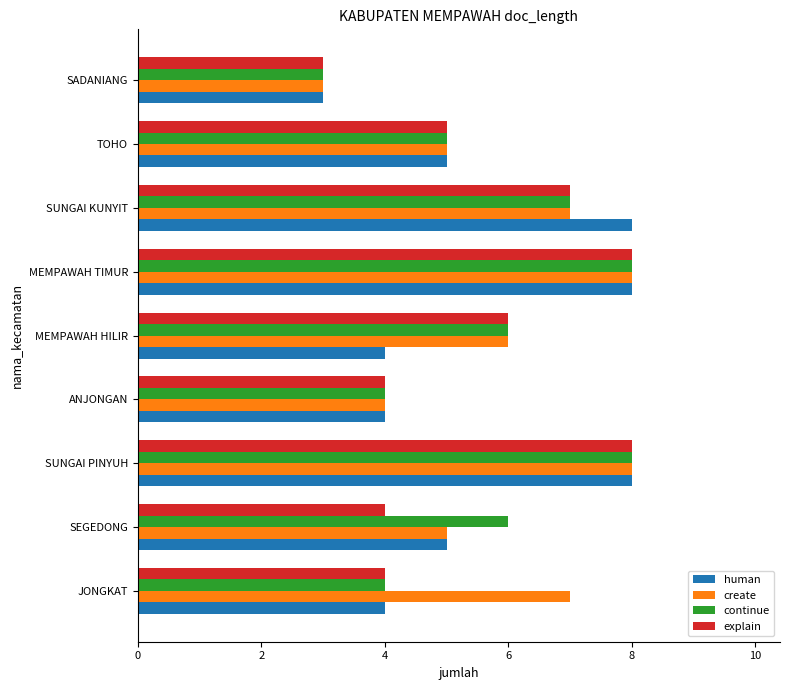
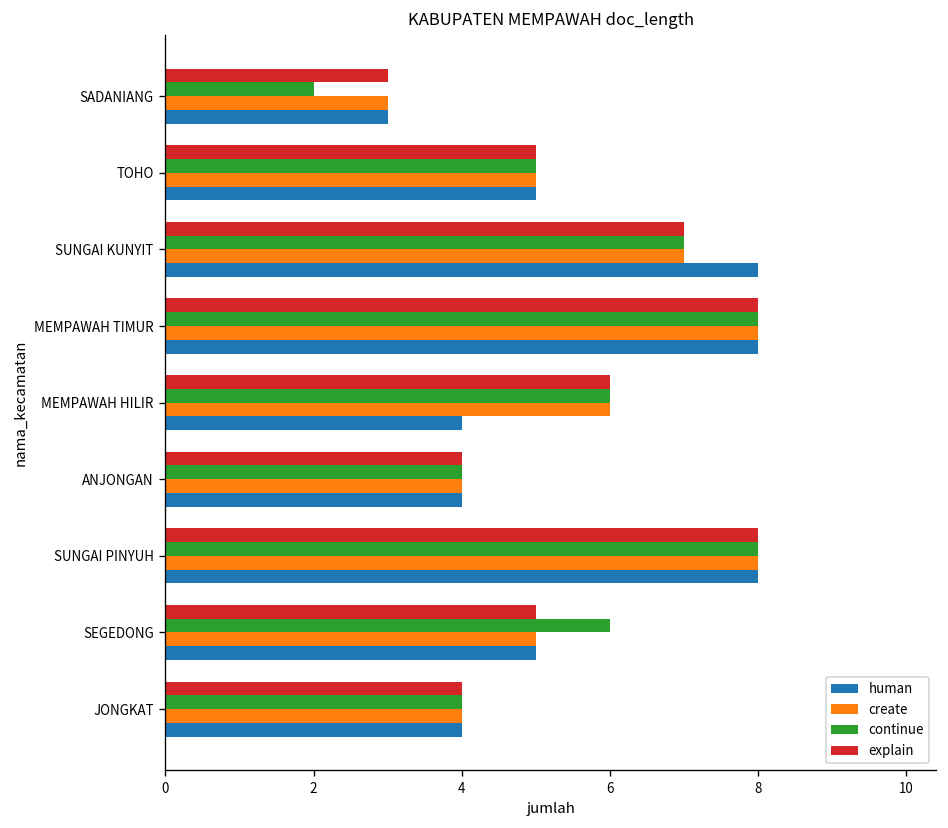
continue, SADANIANG: 3 -> 2
explain, SEGEDONG: 4 -> 5
create, JONGKAT: 7 -> 4
